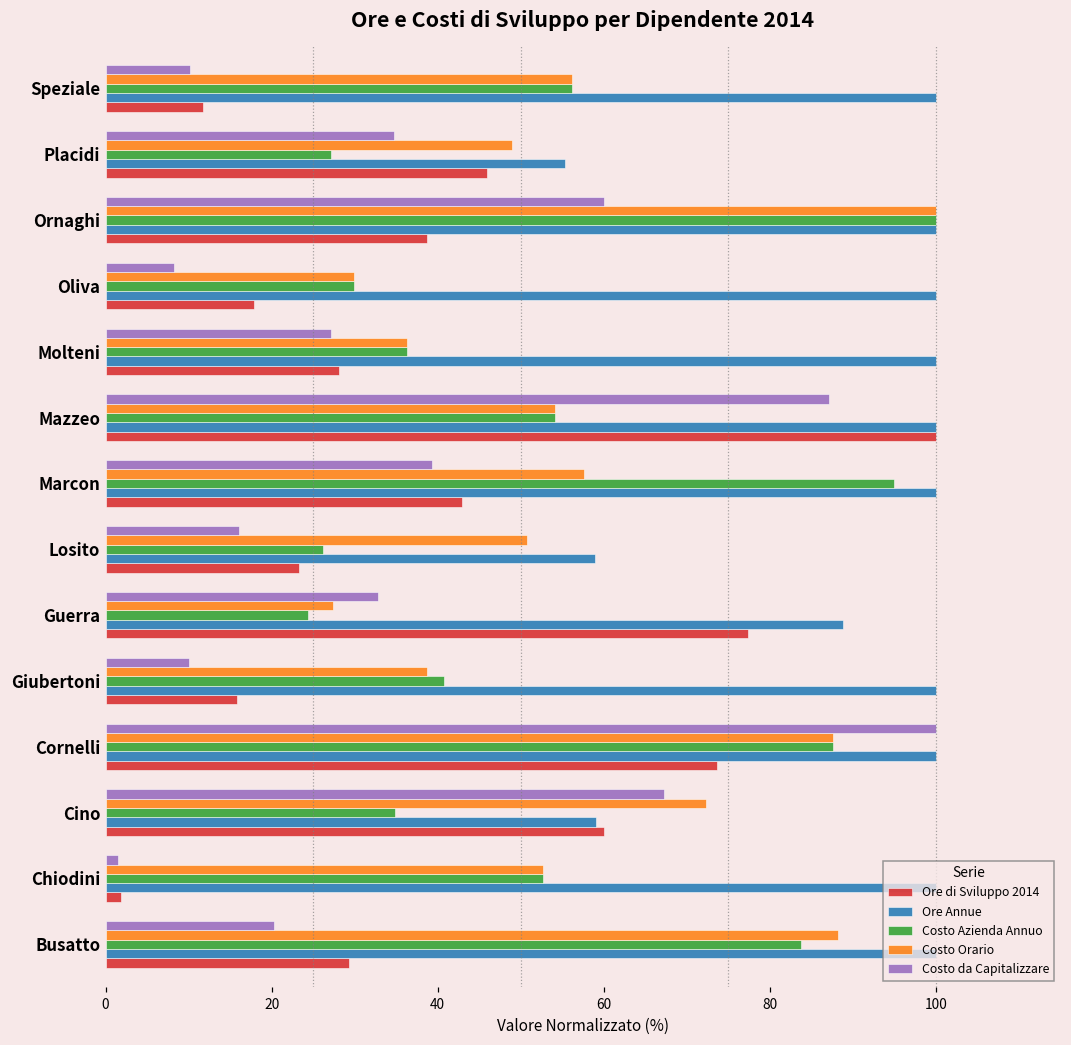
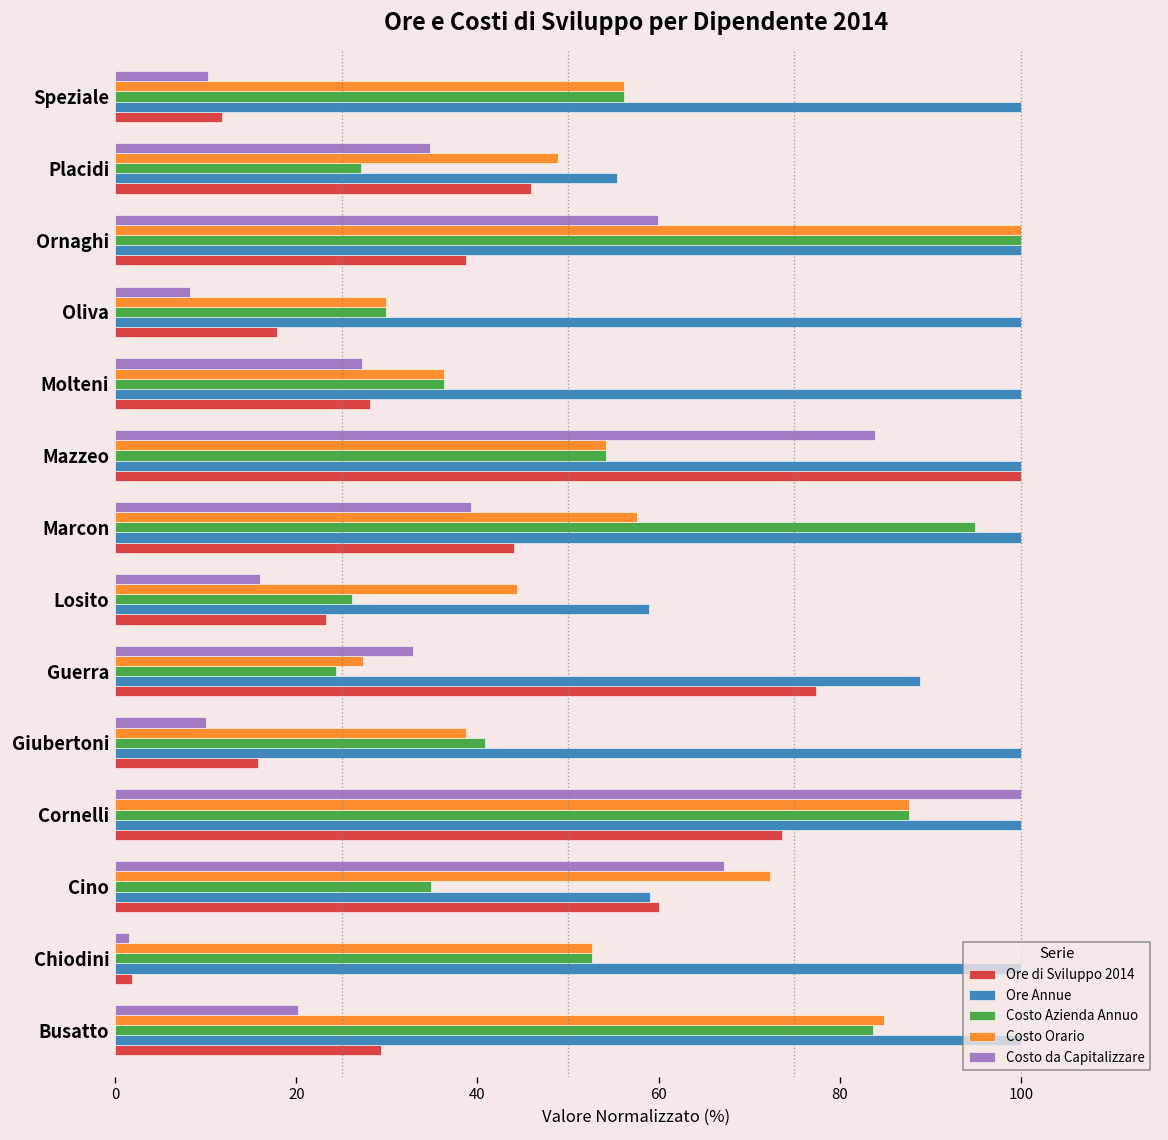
Costo da Capitalizzare, Mazzeo: 87 -> 84
Ore di Sviluppo 2014, Marcon: 43 -> 44
Costo Orario, Losito: 51 -> 44
Costo Orario, Busatto: 88 -> 85
